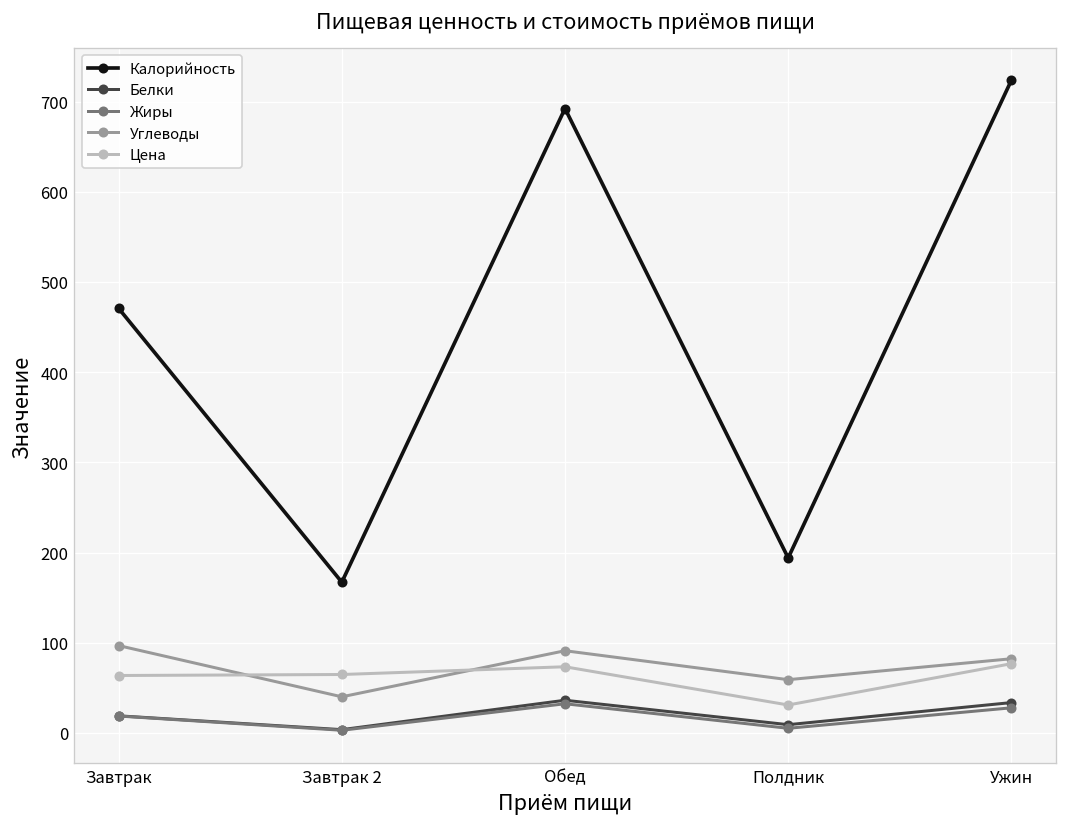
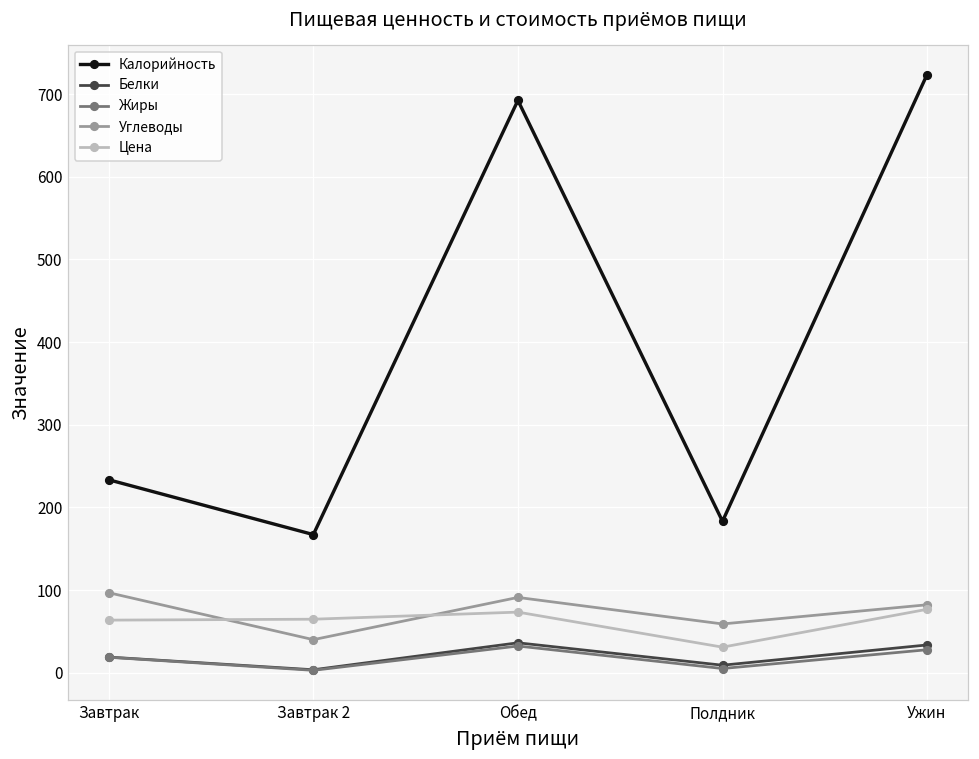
Калорийность, Завтрак: 470 -> 230
Калорийность, Полдник: 190 -> 180
